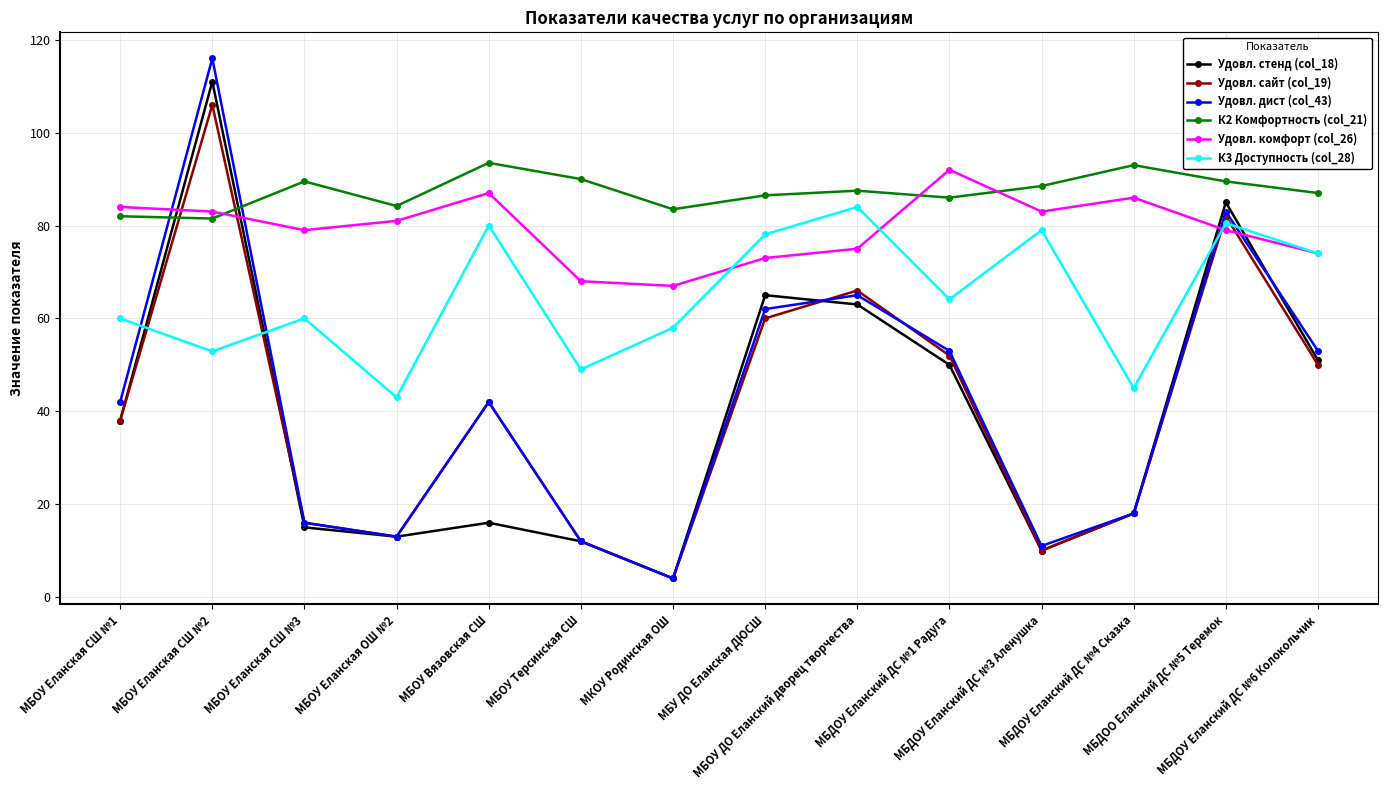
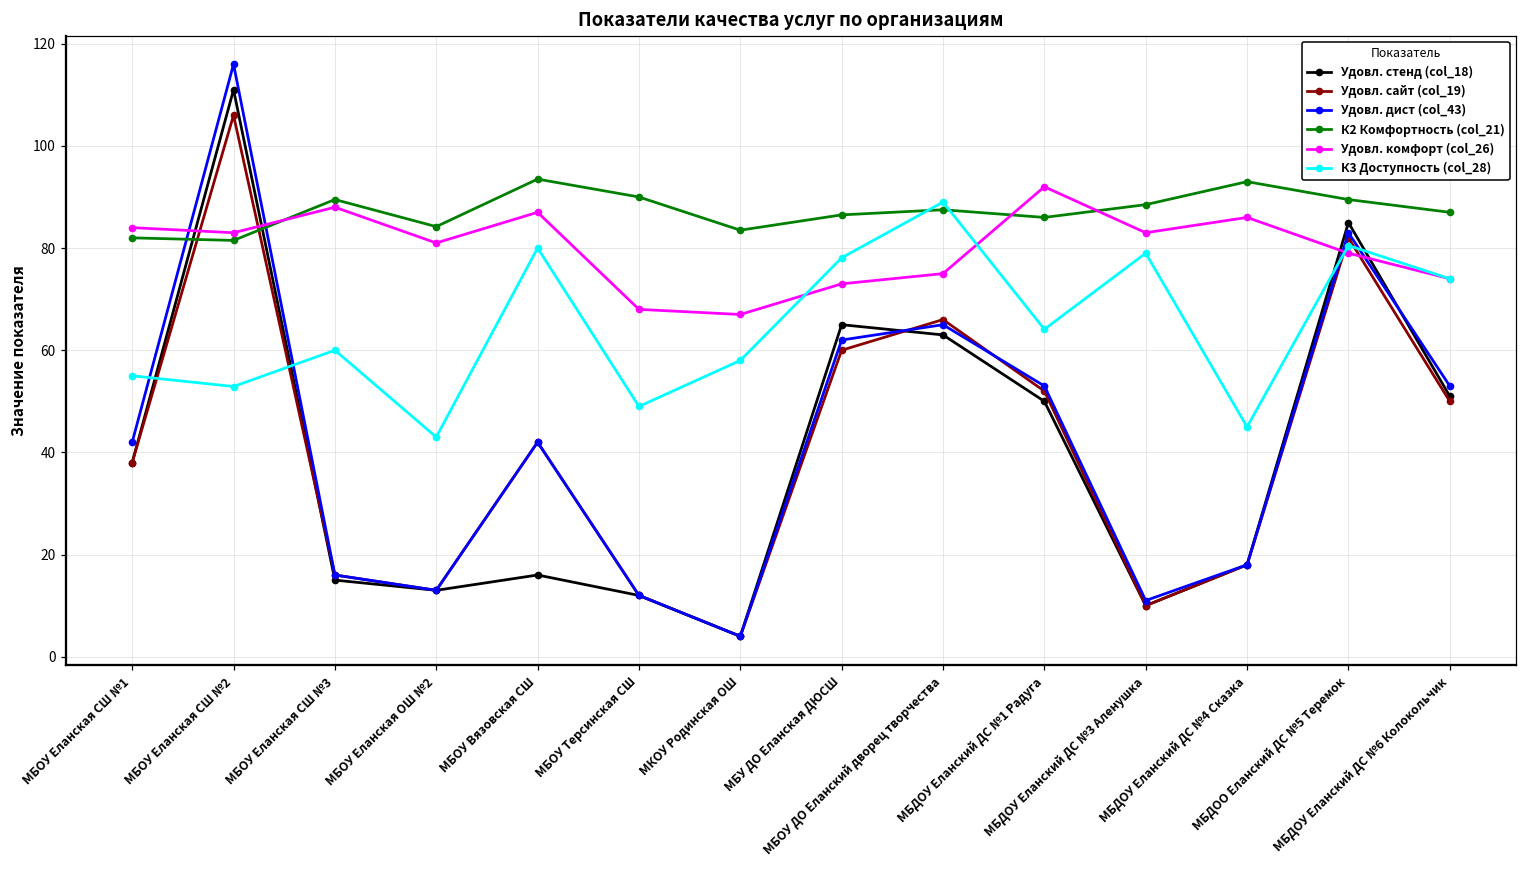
К3 Доступность (col_28), МБОУ Еланская СШ №1: 60 -> 55
Удовл. комфорт (col_26), МБОУ Еланская СШ №3: 79 -> 88
К3 Доступность (col_28), МБОУ ДО Еланский дворец творчества: 84 -> 89
